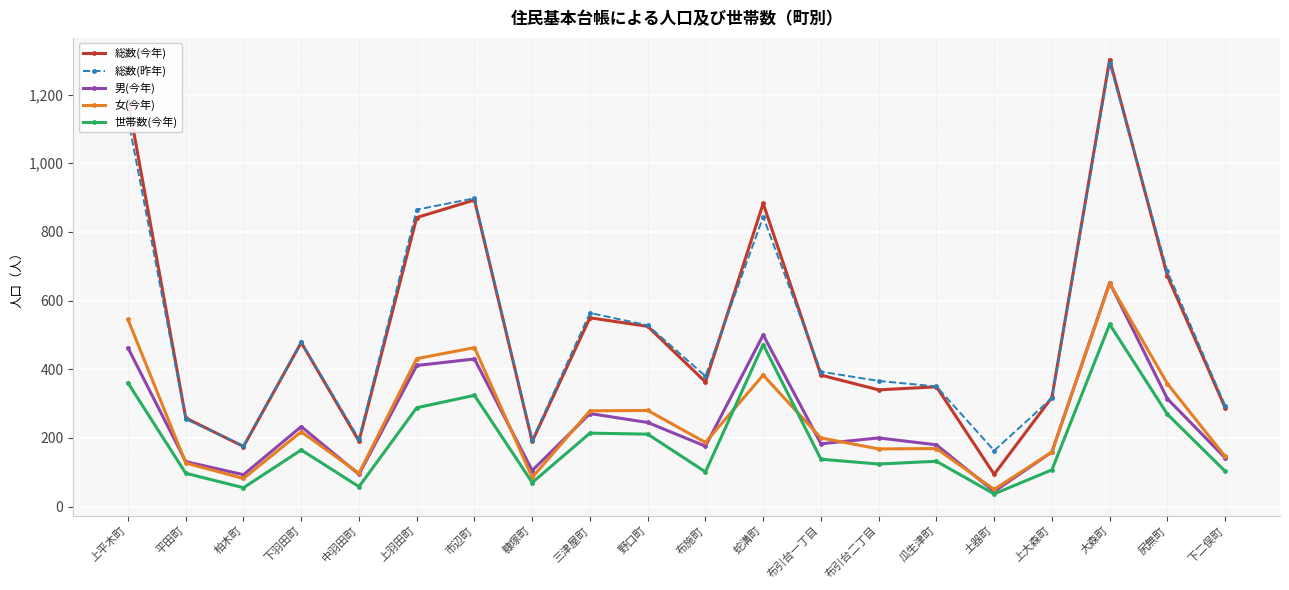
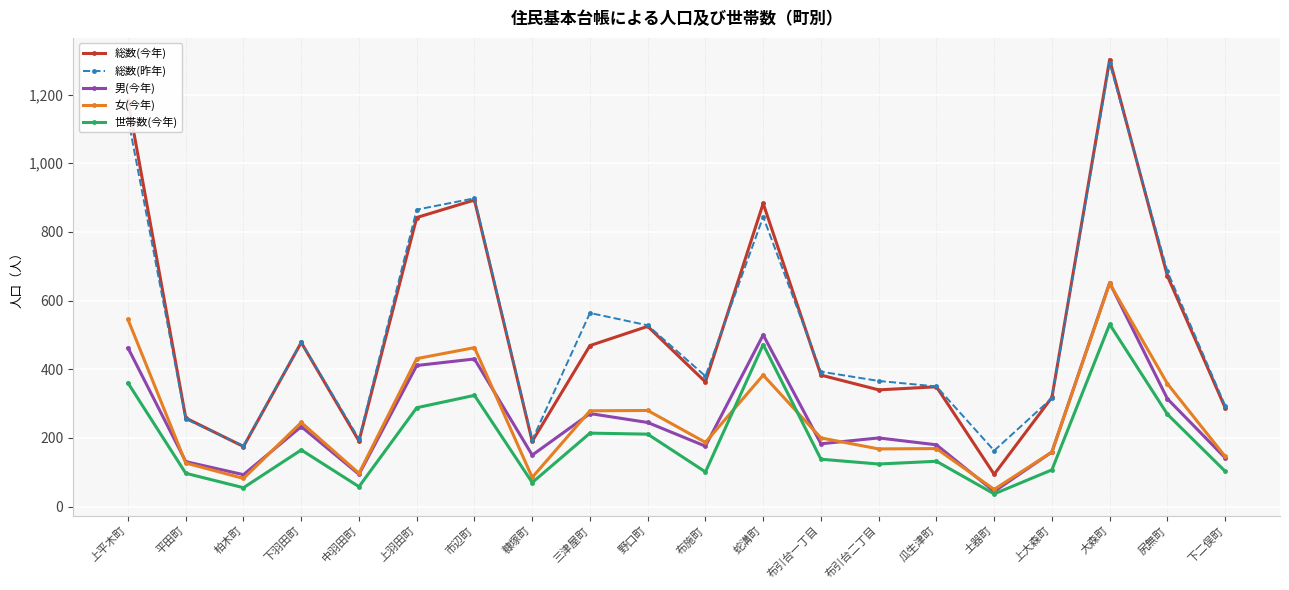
女(今年), 下羽田町: 220 -> 250
男(今年), 糠塚町: 110 -> 150
総数(今年), 三津屋町: 550 -> 470
